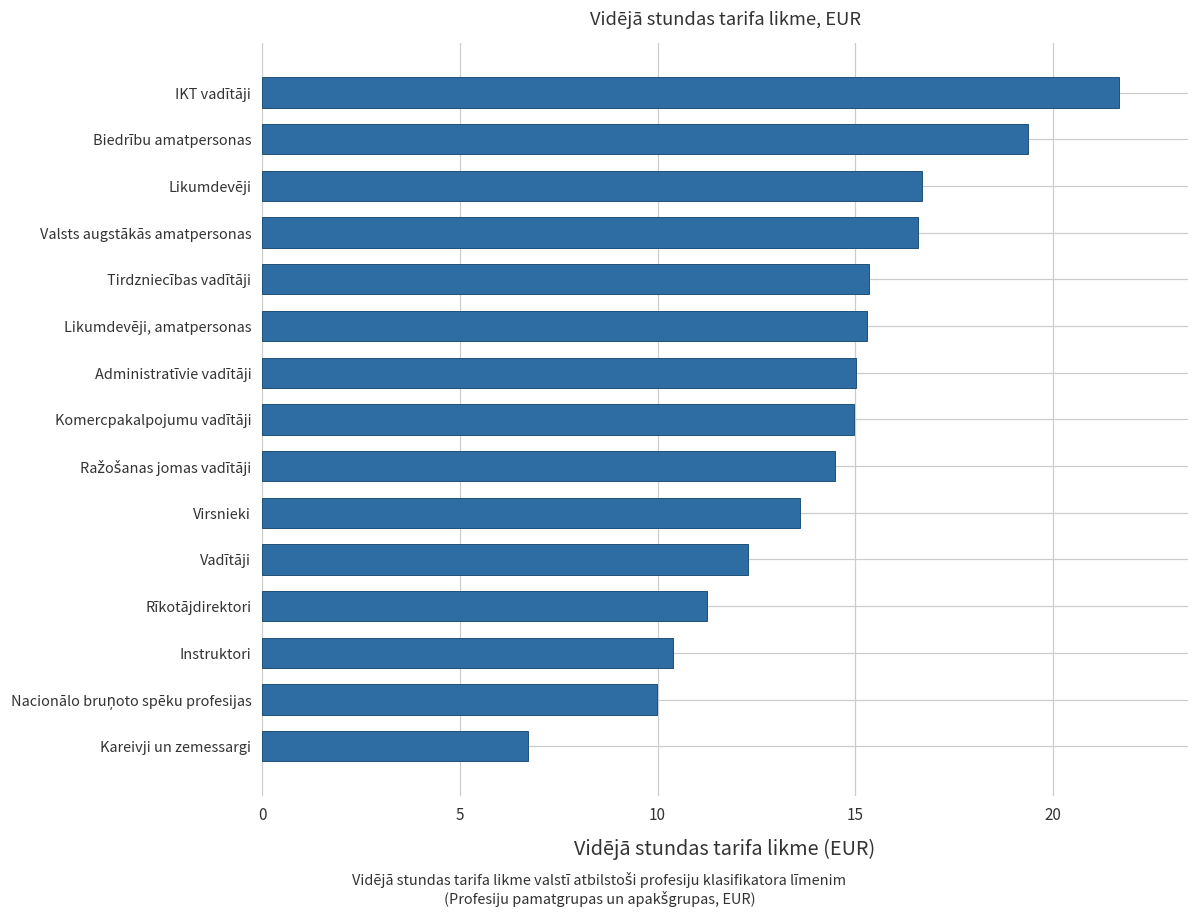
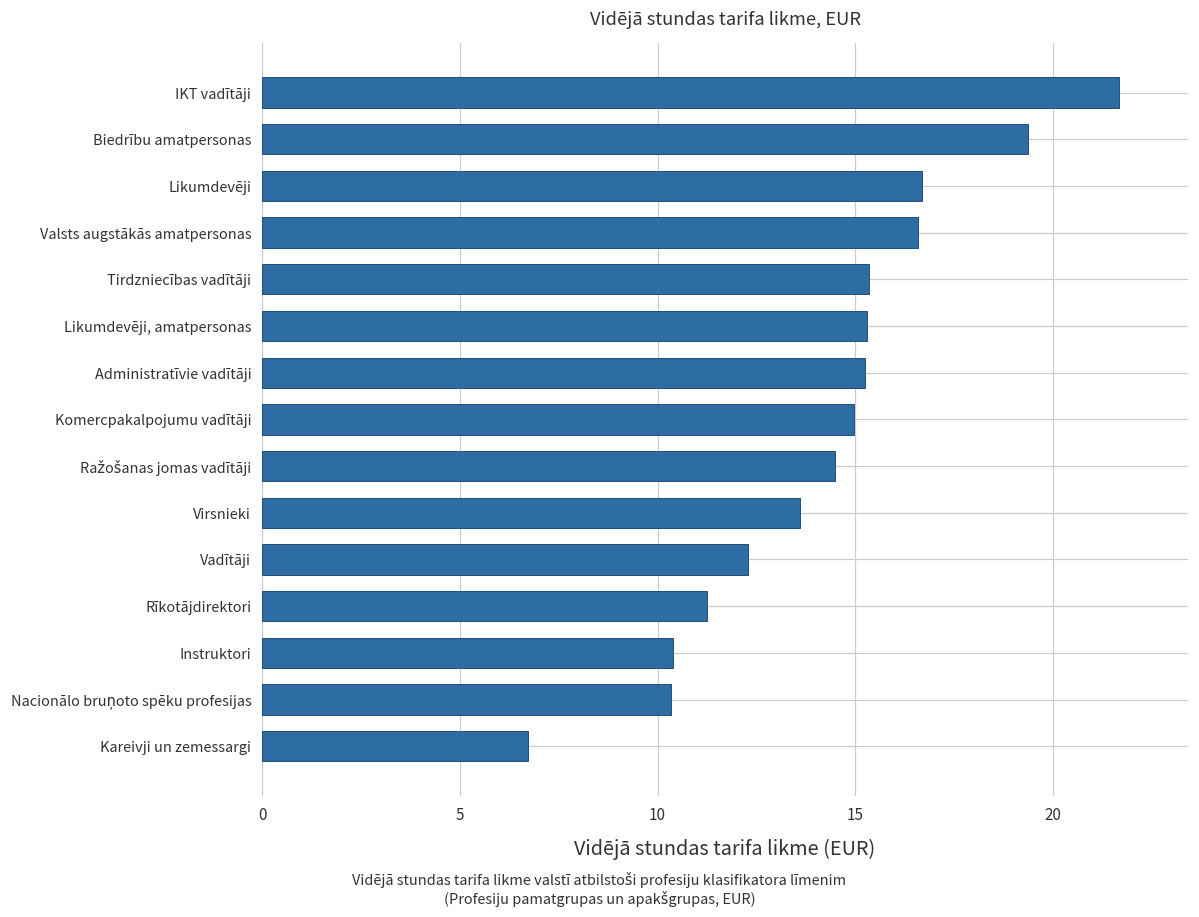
Administratīvie vadītāji: 15.0 -> 15.2
Nacionālo bruņoto spēku profesijas: 10.0 -> 10.3
